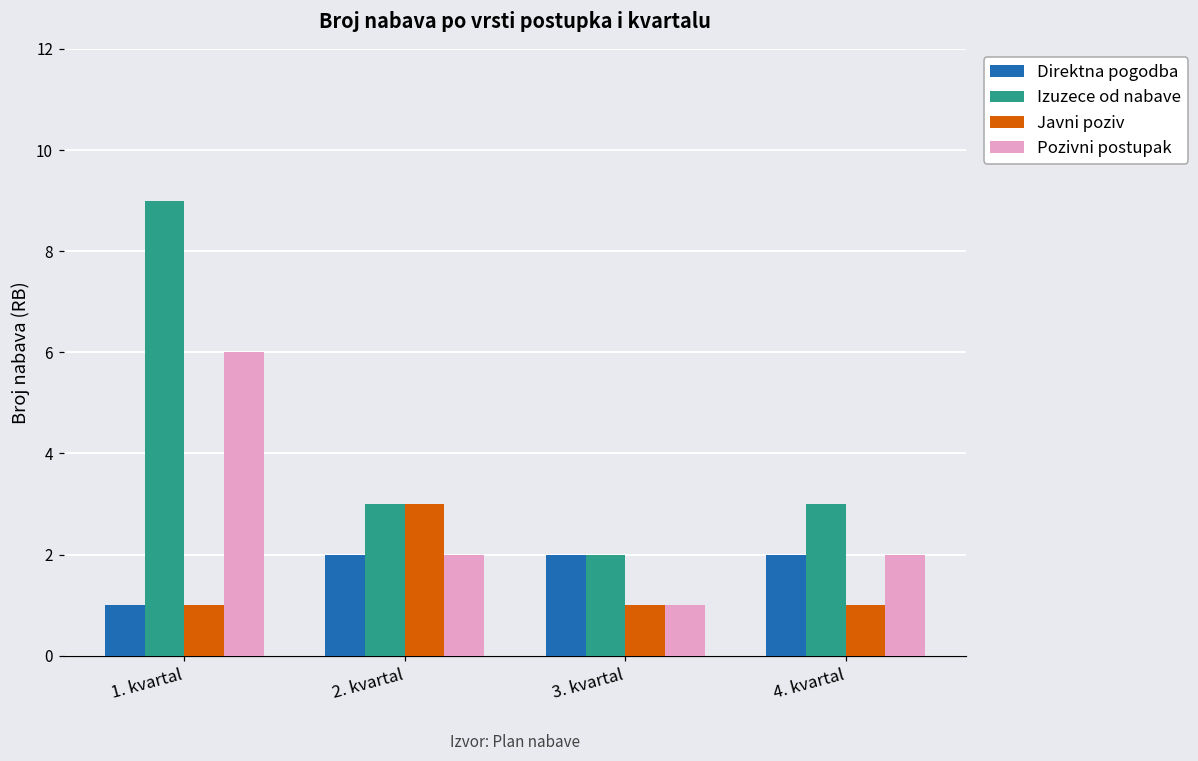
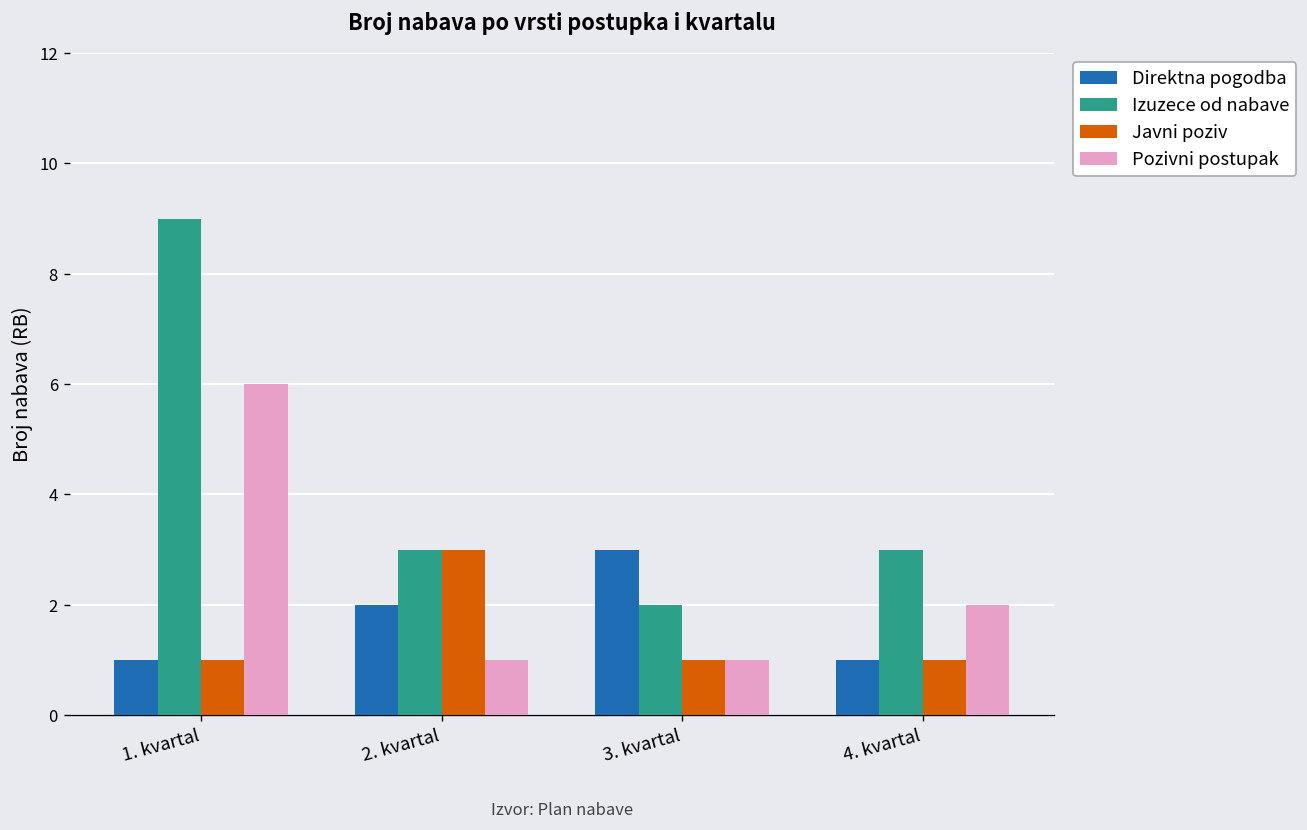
Pozivni postupak, 2. kvartal: 2 -> 1
Direktna pogodba, 3. kvartal: 2 -> 3
Direktna pogodba, 4. kvartal: 2 -> 1
